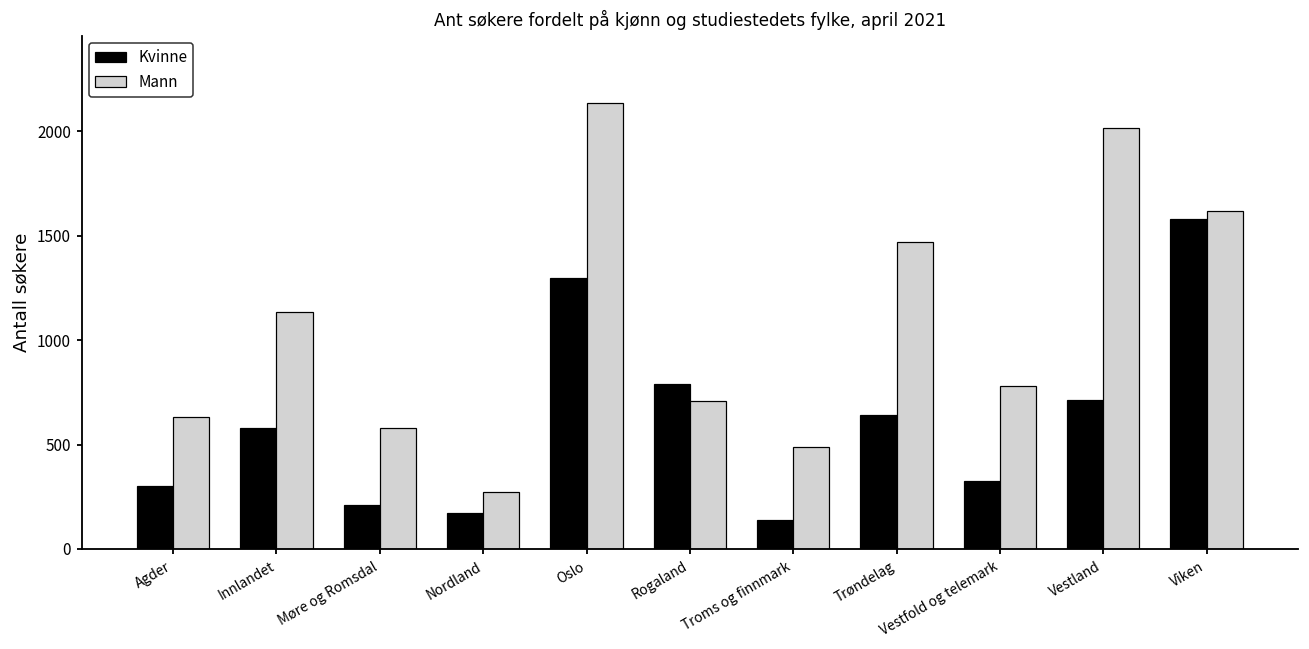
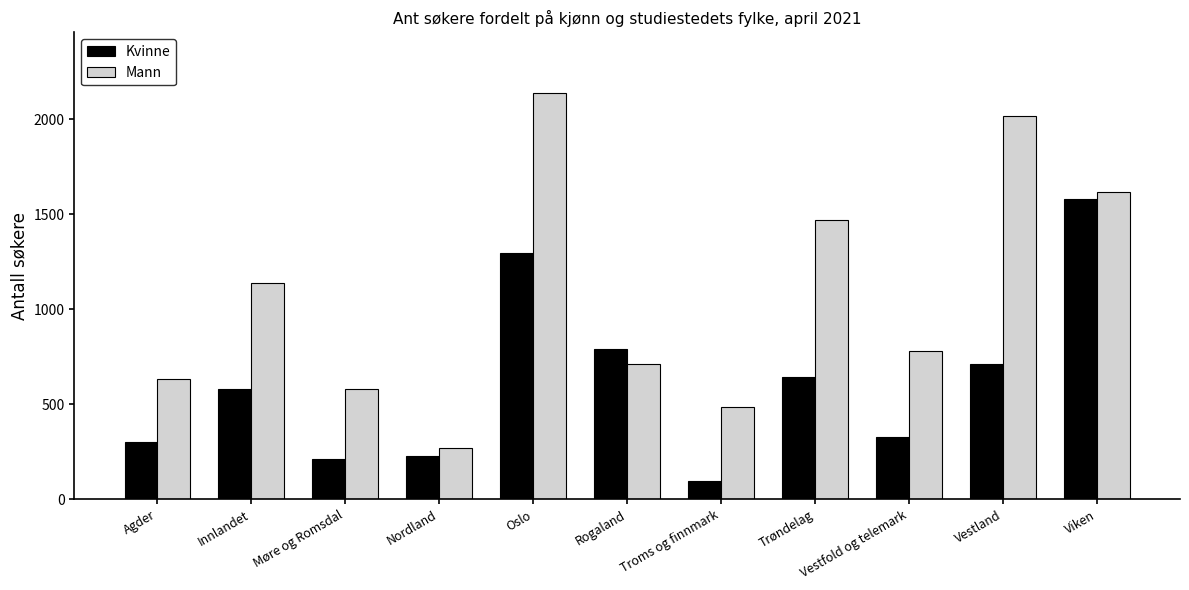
Kvinne, Nordland: 170 -> 230
Kvinne, Troms og finnmark: 140 -> 90
